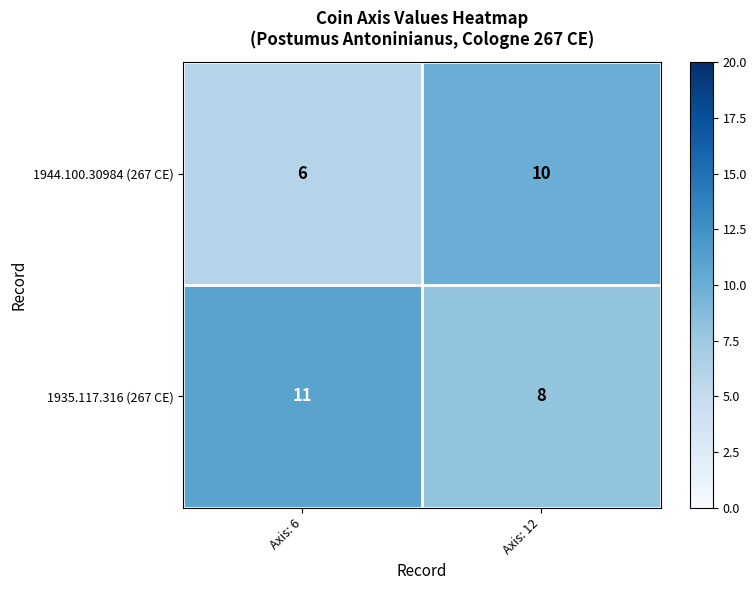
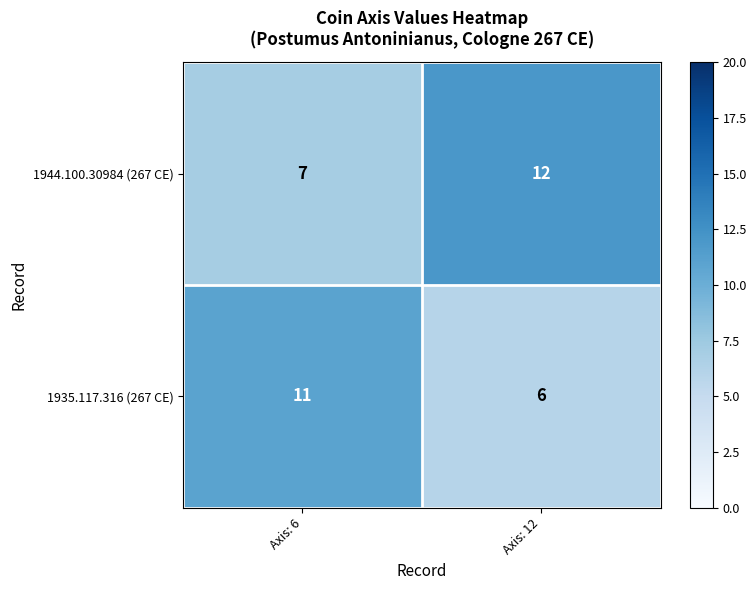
1944.100.30984 (267 CE), Axis: 6: 6 -> 7
1944.100.30984 (267 CE), Axis: 12: 10 -> 12
1935.117.316 (267 CE), Axis: 12: 8 -> 6
